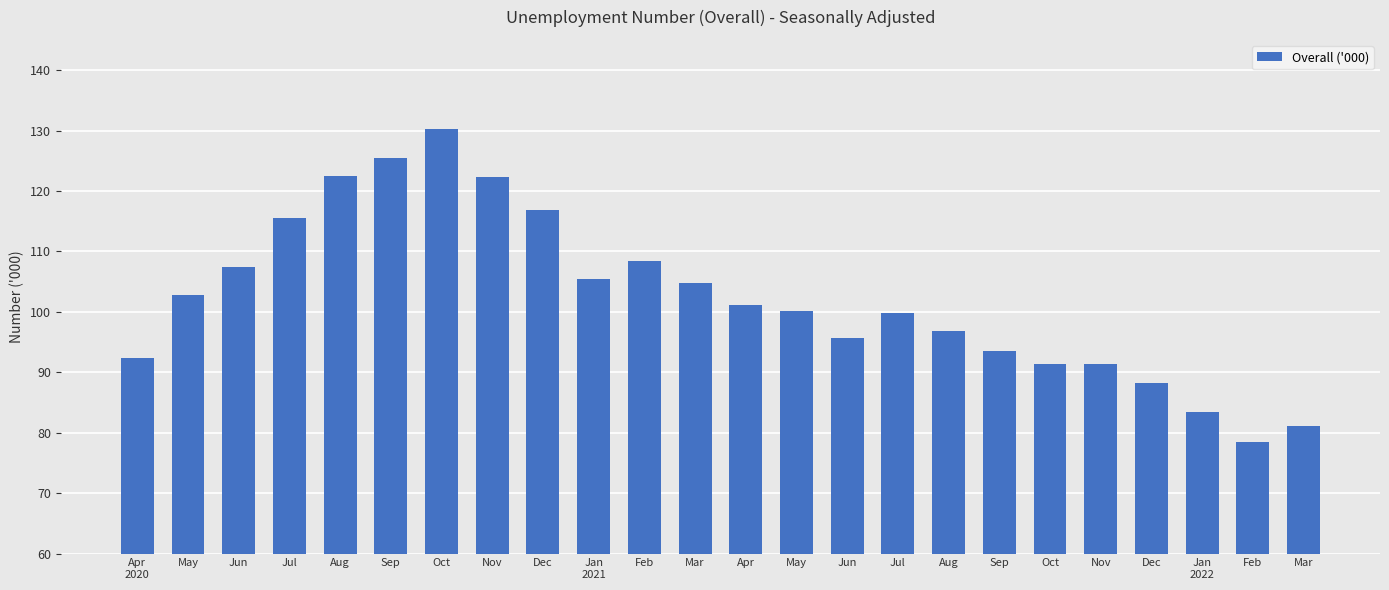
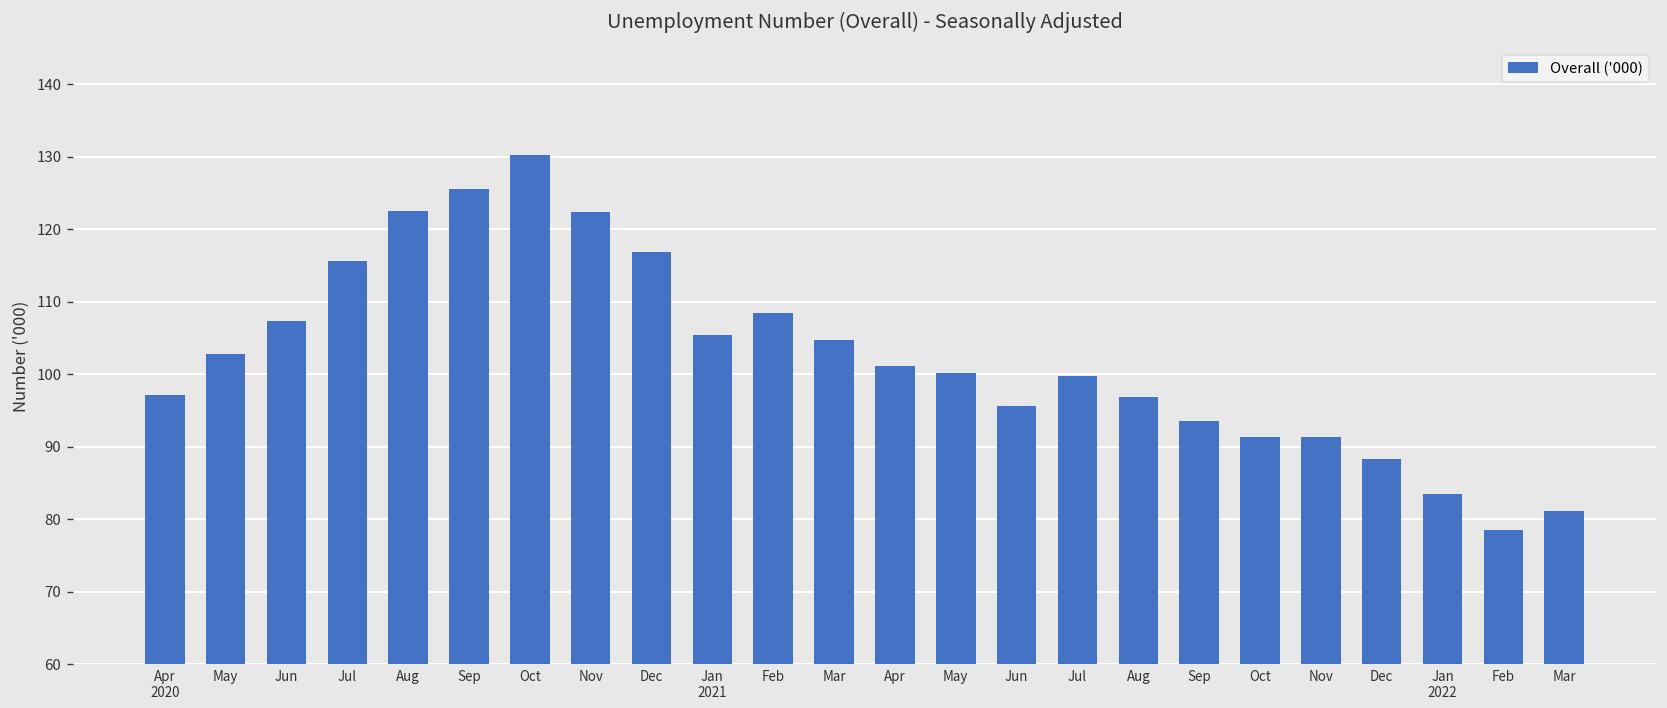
Apr 2020: 92 -> 97
